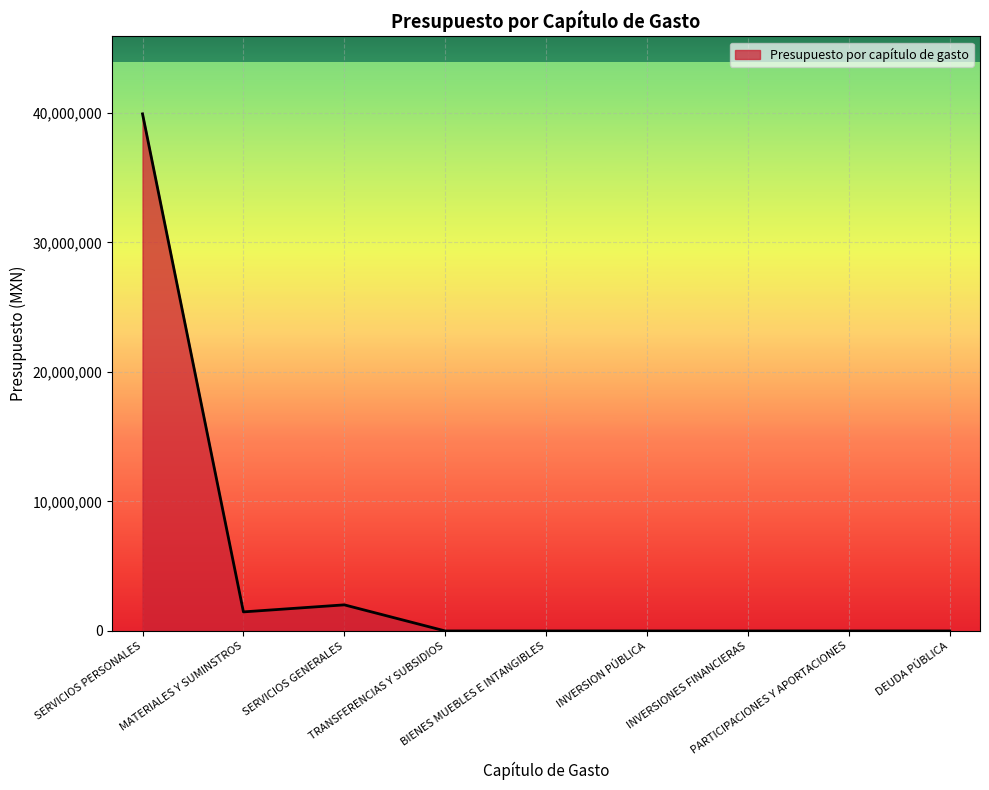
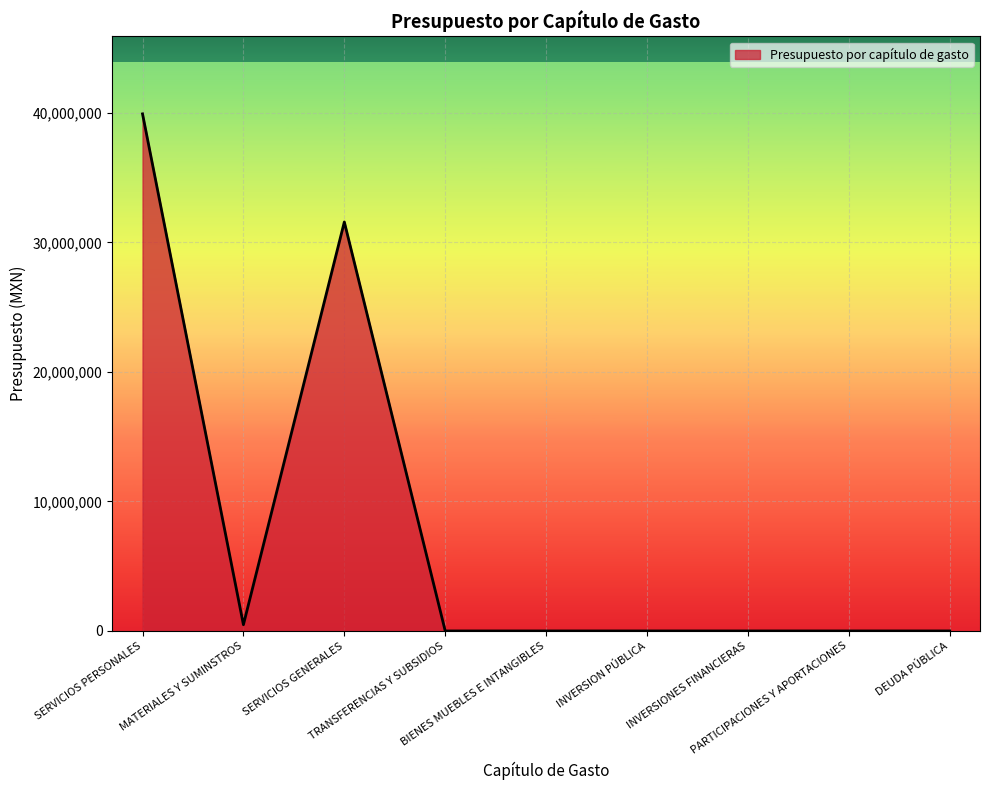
MATERIALES Y SUMINSTROS: 1,500,000 -> 500,000
SERVICIOS GENERALES: 2,000,000 -> 31,600,000
